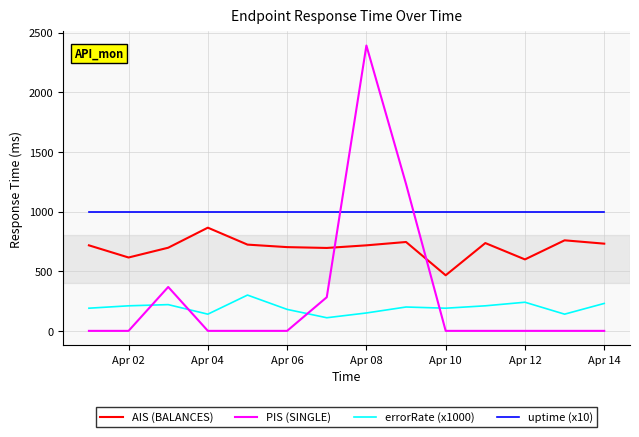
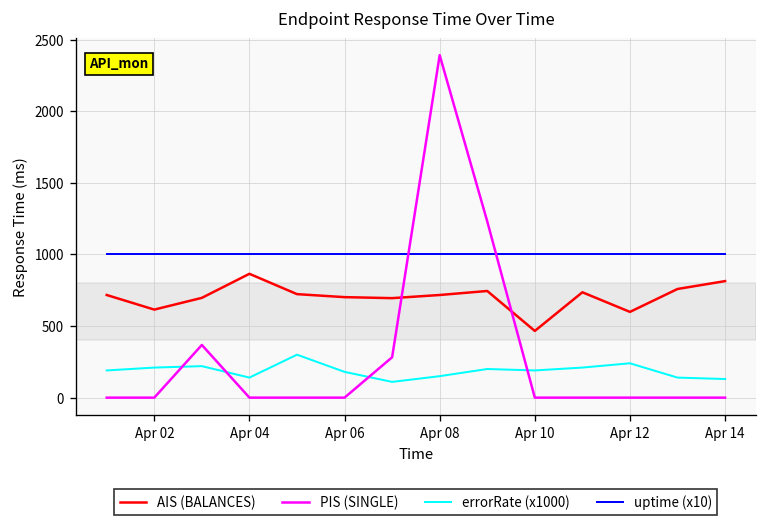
AIS (BALANCES), Apr 14: 730 -> 810
errorRate (x1000), Apr 14: 230 -> 130
